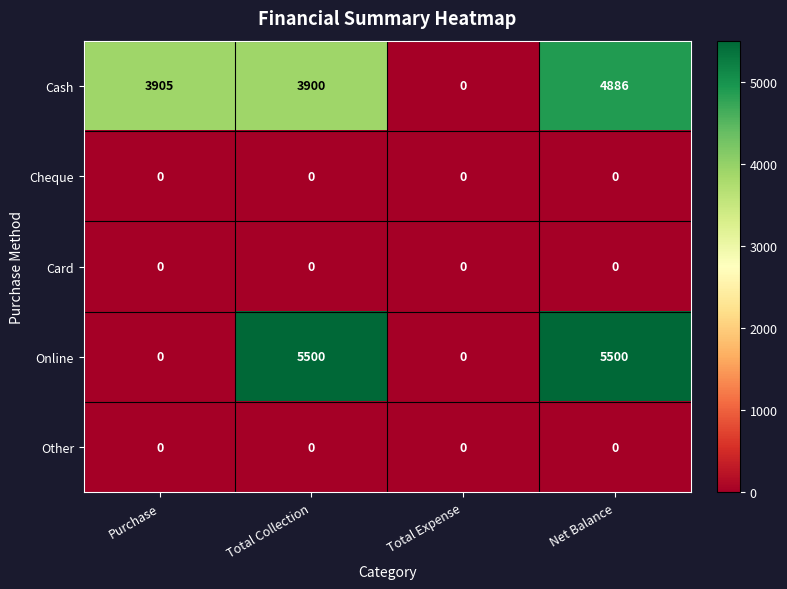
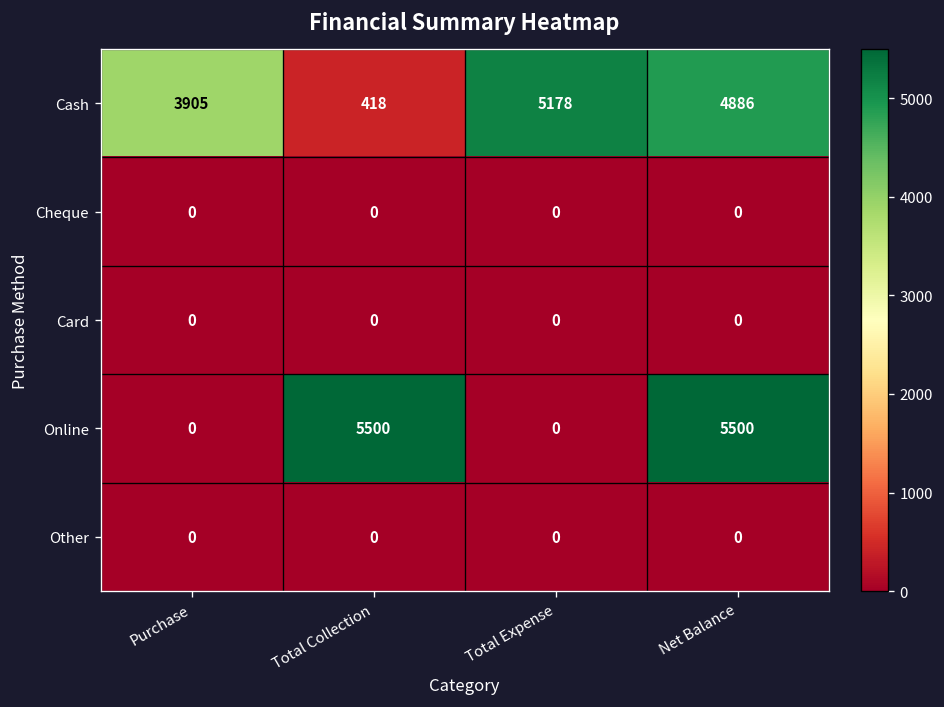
Cash, Total Collection: 3900 -> 418
Cash, Total Expense: 0 -> 5178
